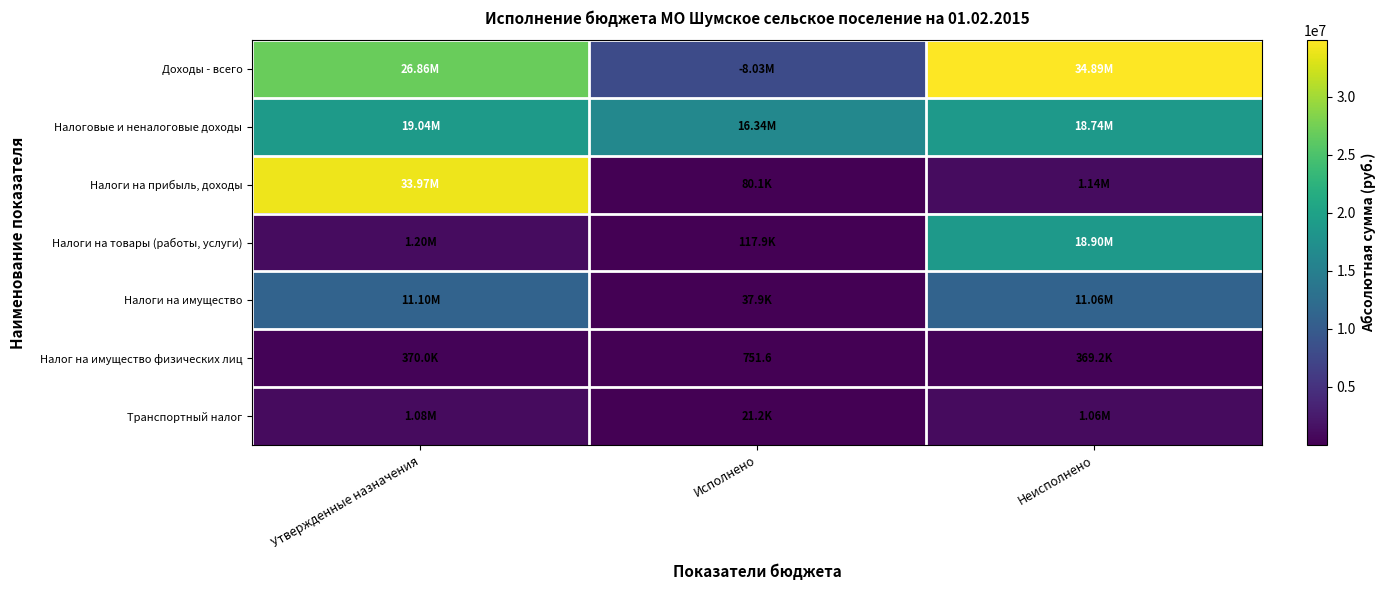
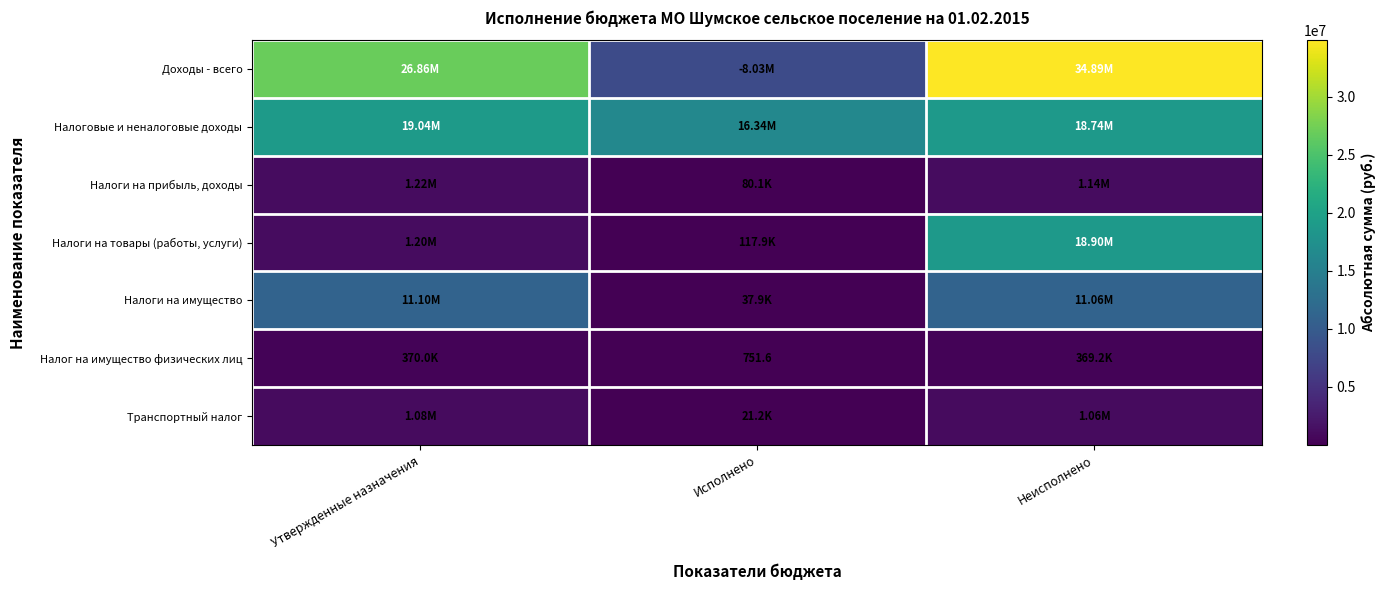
Налоги на прибыль, доходы, Утвержденные назначения: 33.97M -> 1.22M
